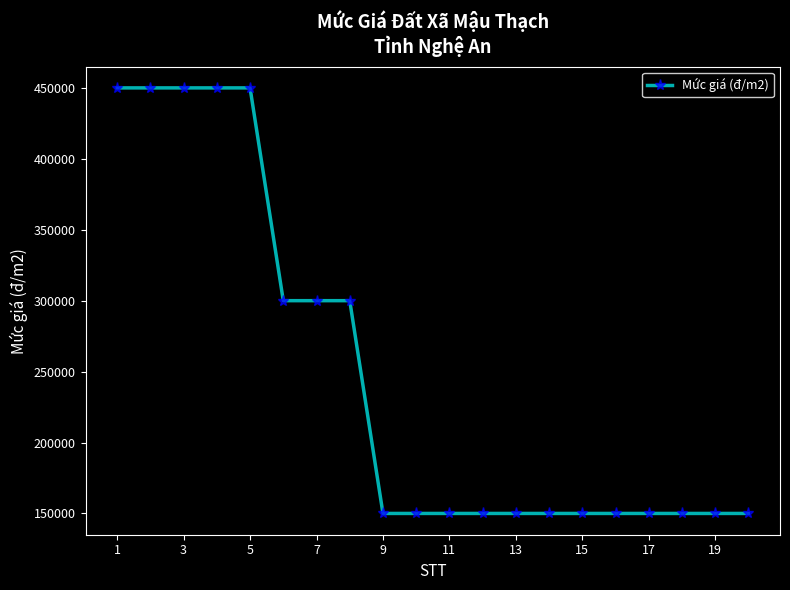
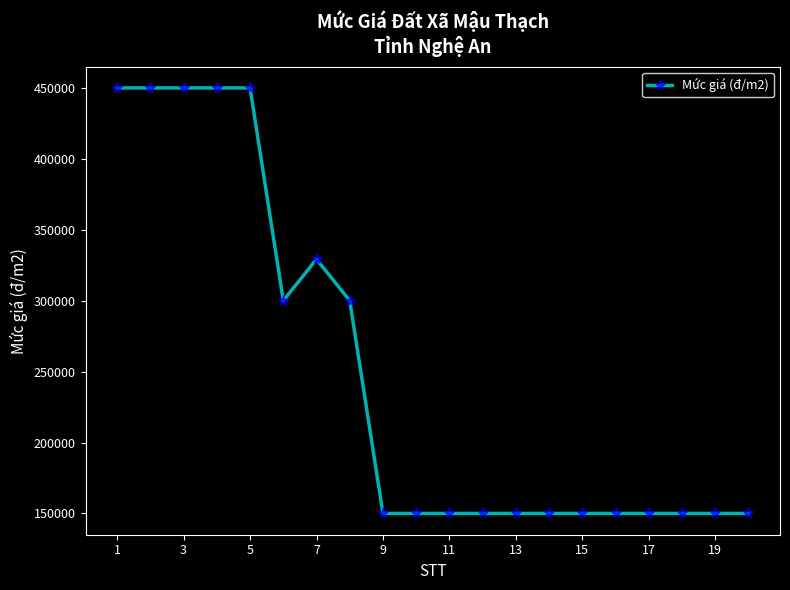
7: 300000 -> 329000
